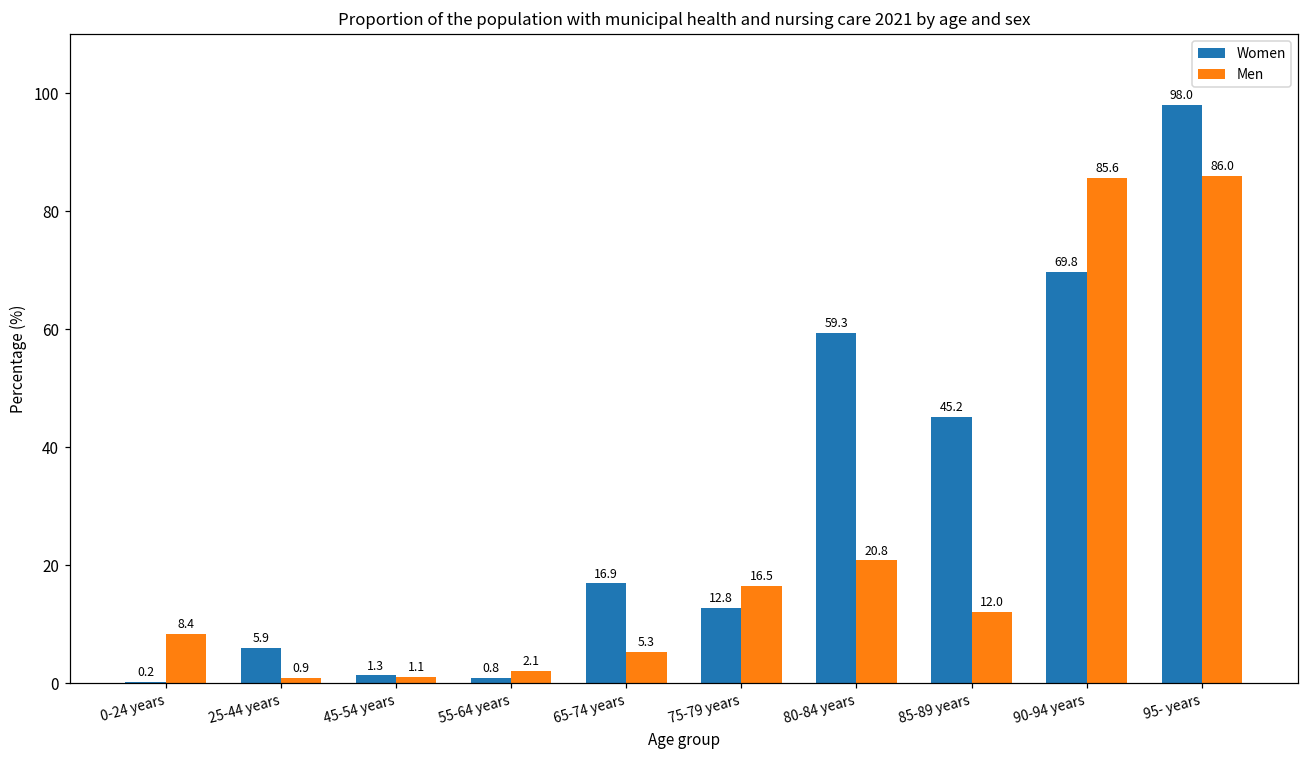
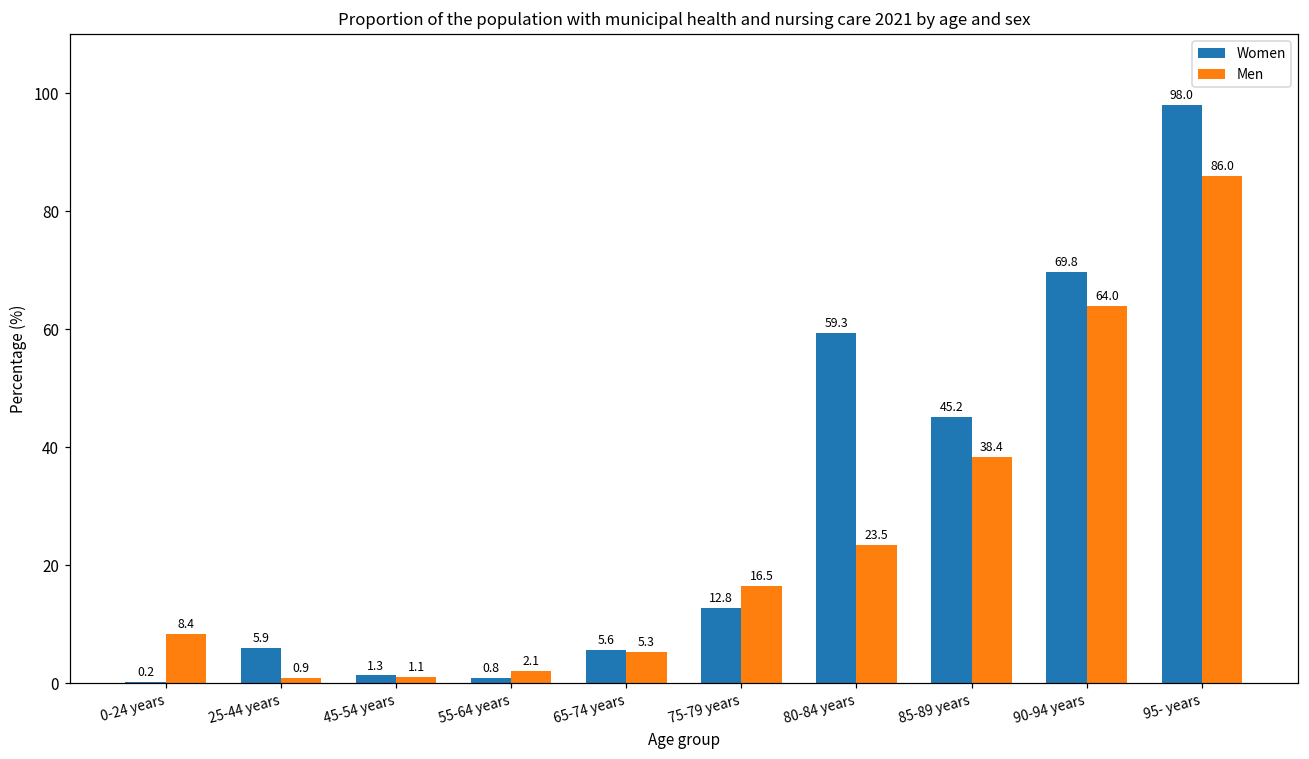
Women, 65-74 years: 16.9 -> 5.6
Men, 80-84 years: 20.8 -> 23.5
Men, 85-89 years: 12.0 -> 38.4
Men, 90-94 years: 85.6 -> 64.0
